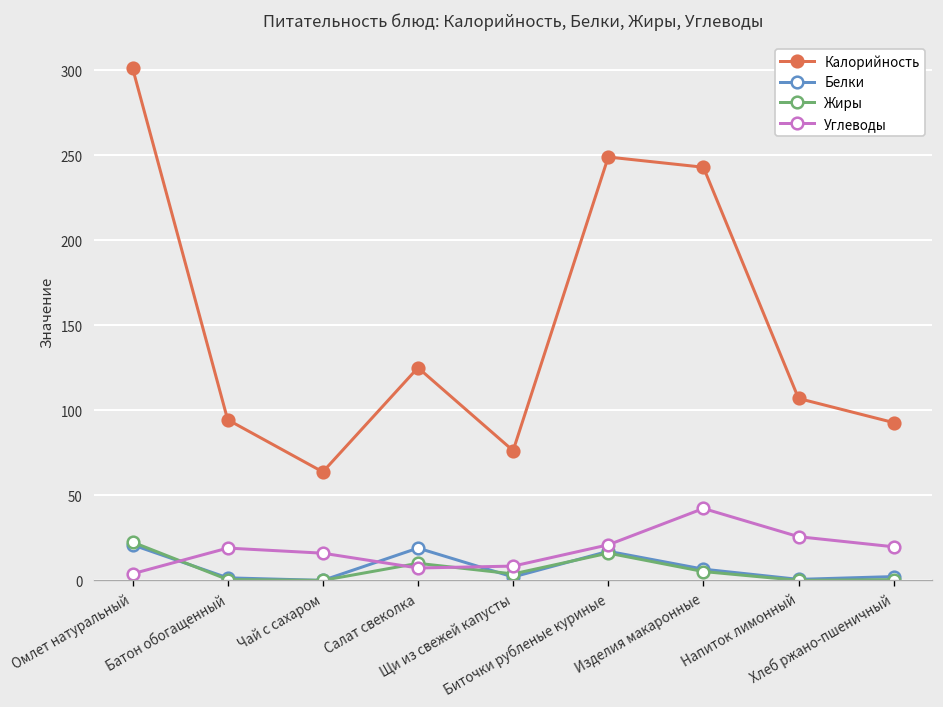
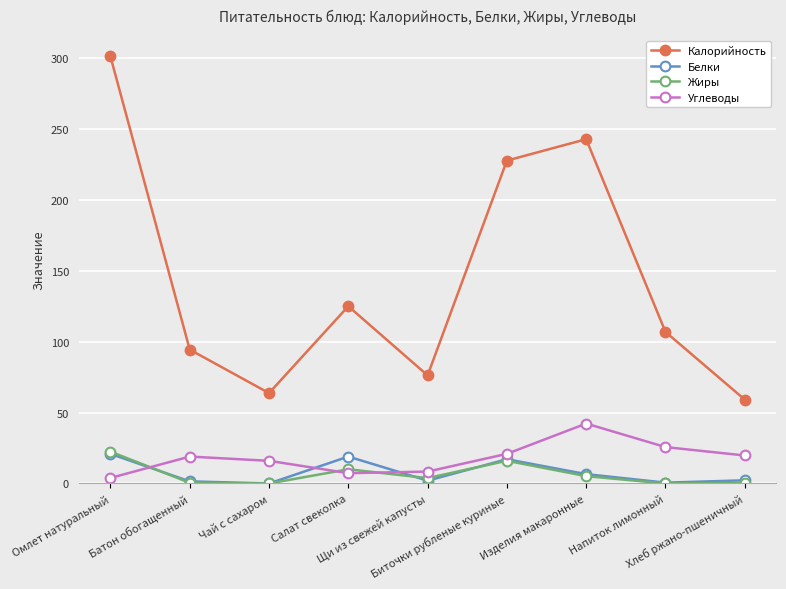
Калорийность, Биточки рубленые куриные: 249 -> 228
Калорийность, Хлеб ржано-пшеничный: 93 -> 59
